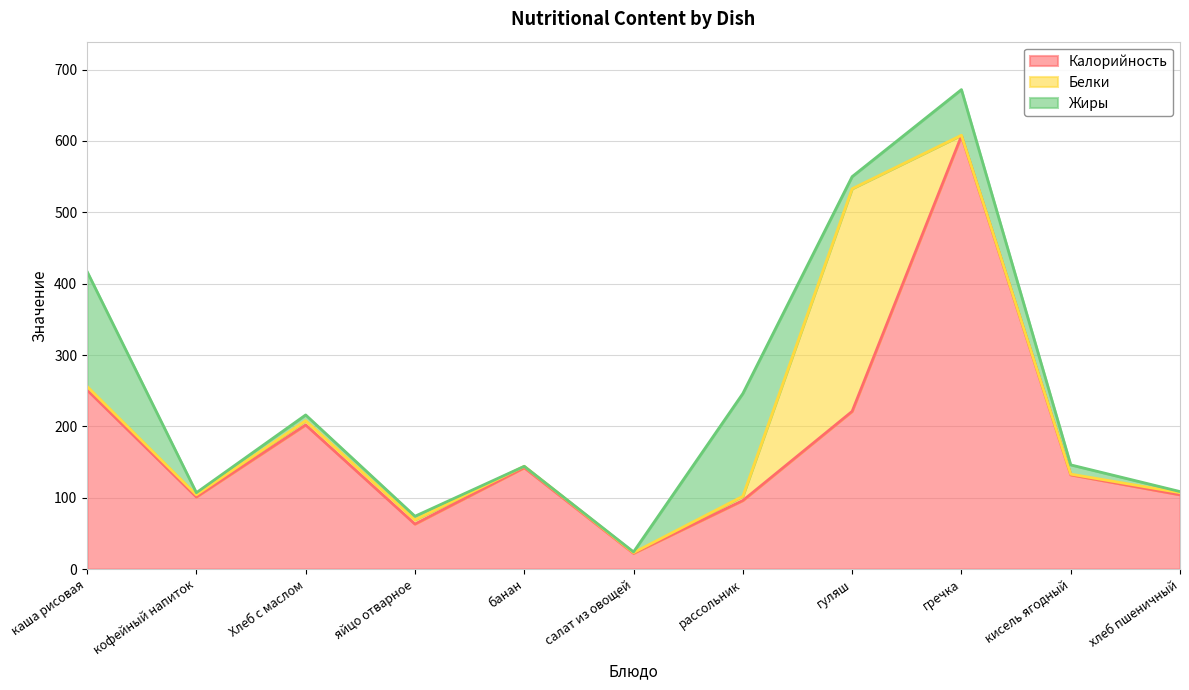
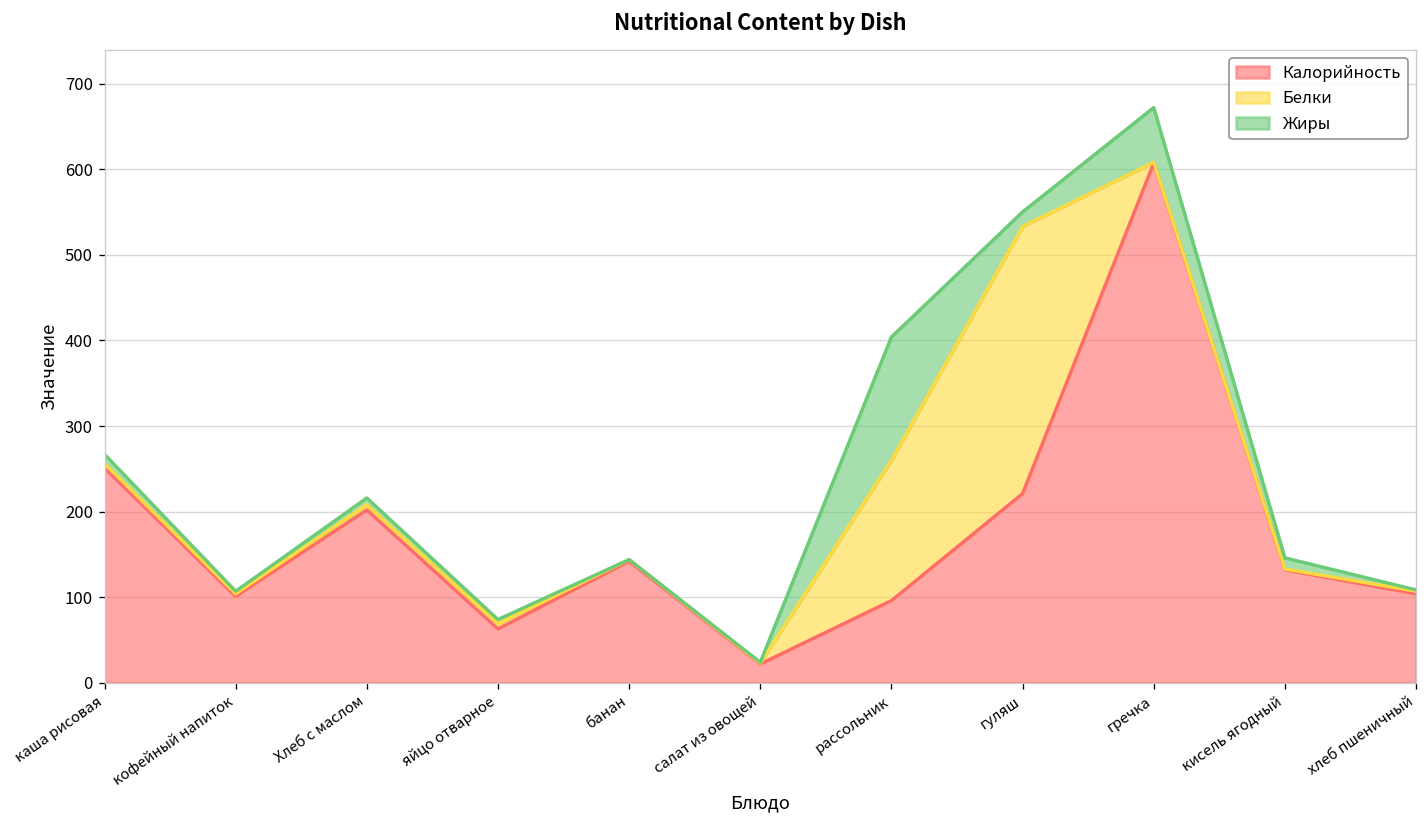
Жиры, каша рисовая: 160 -> 10
Белки, рассольник: 10 -> 160
